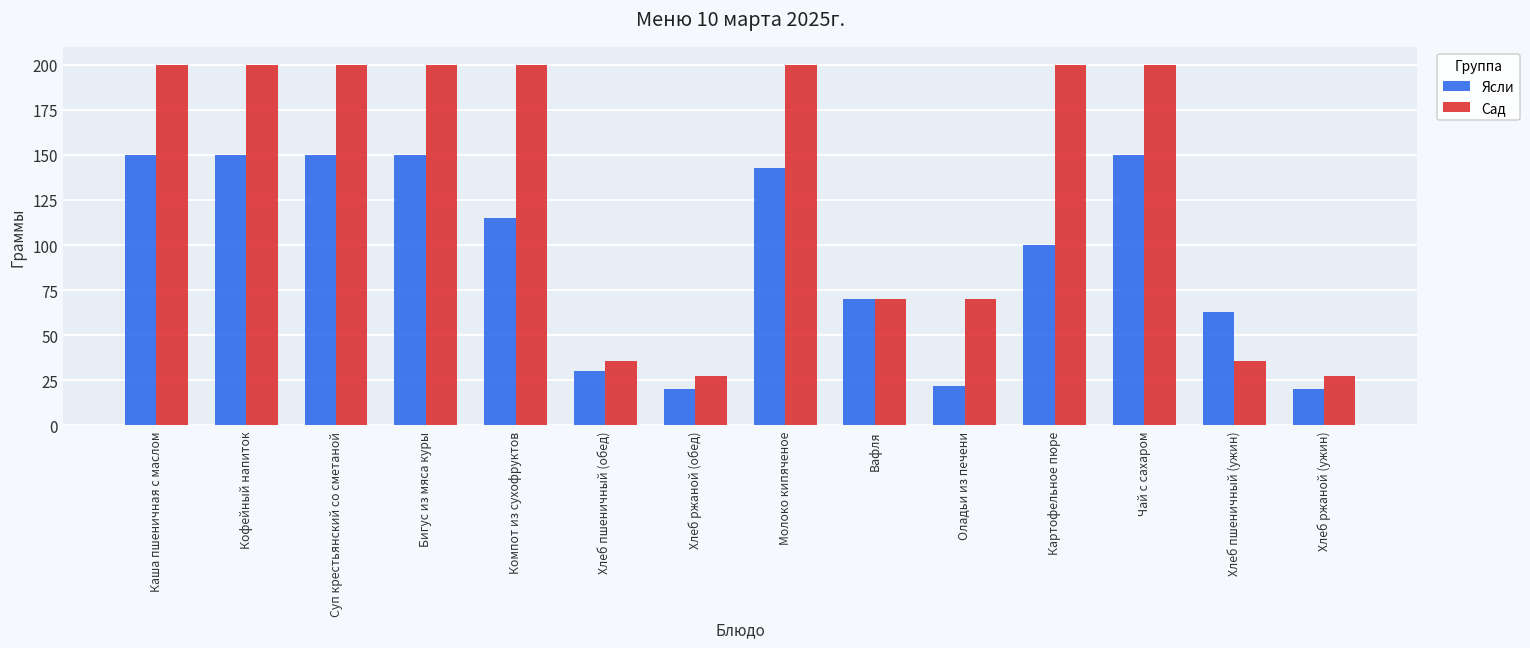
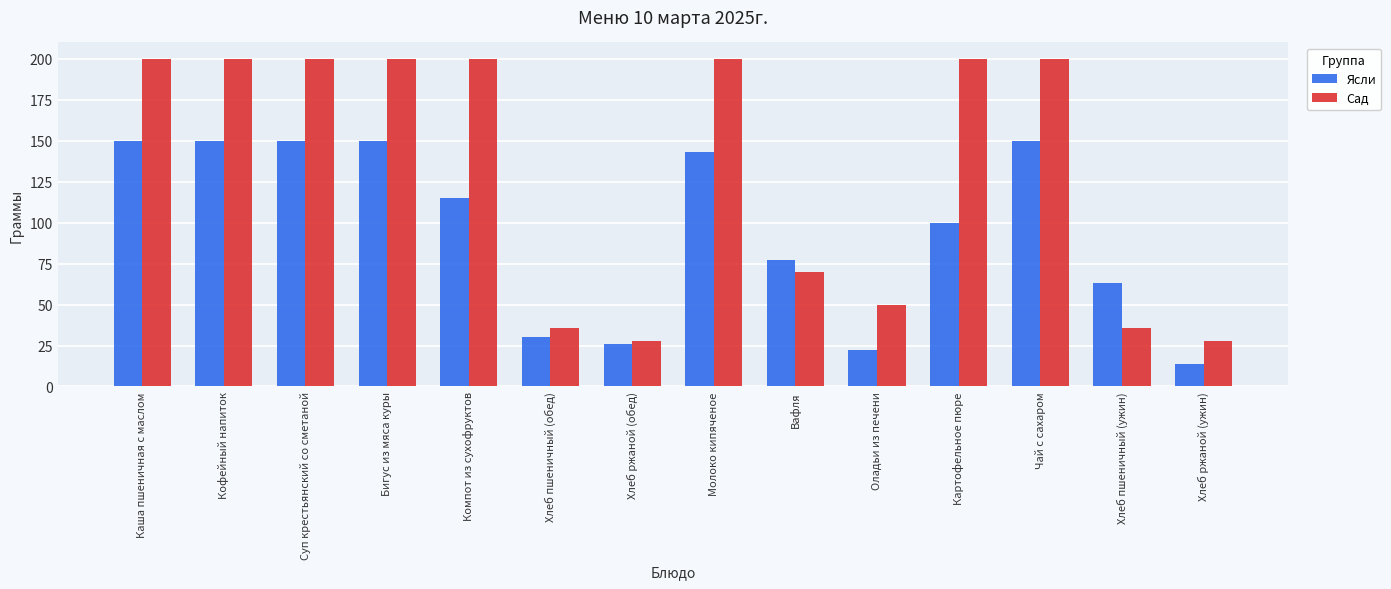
Ясли, Хлеб ржаной (обед): 20 -> 26
Ясли, Вафля: 70 -> 77
Сад, Оладьи из печени: 70 -> 50
Ясли, Хлеб ржаной (ужин): 20 -> 14
